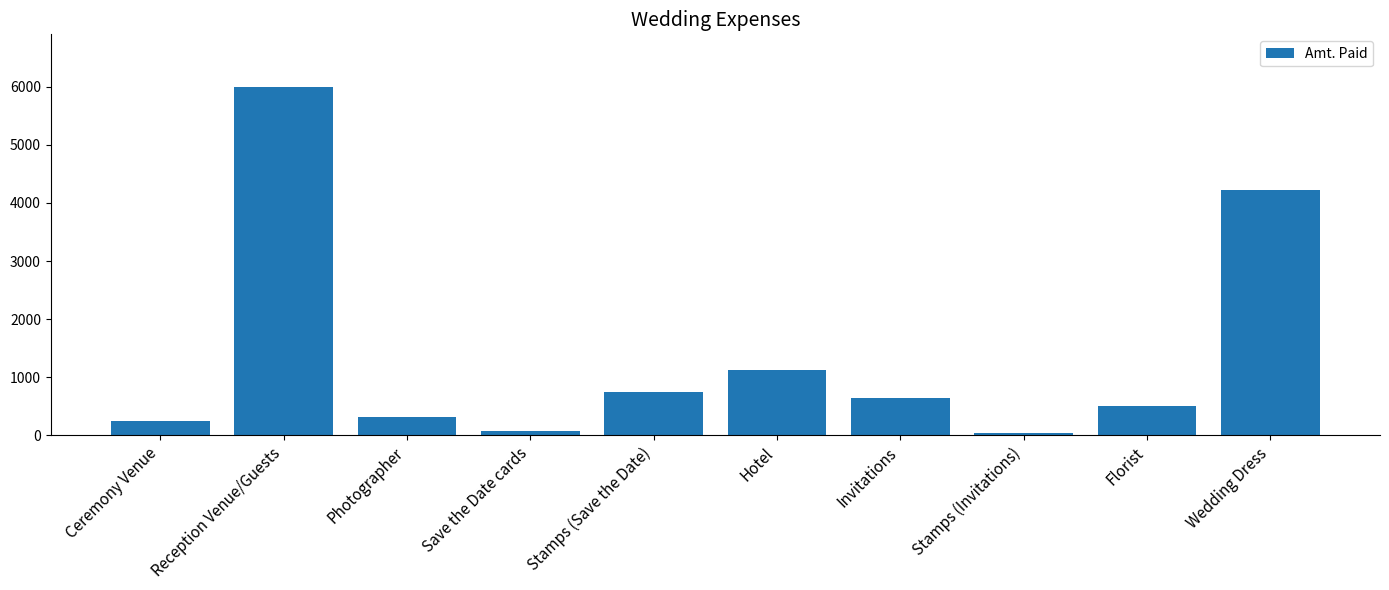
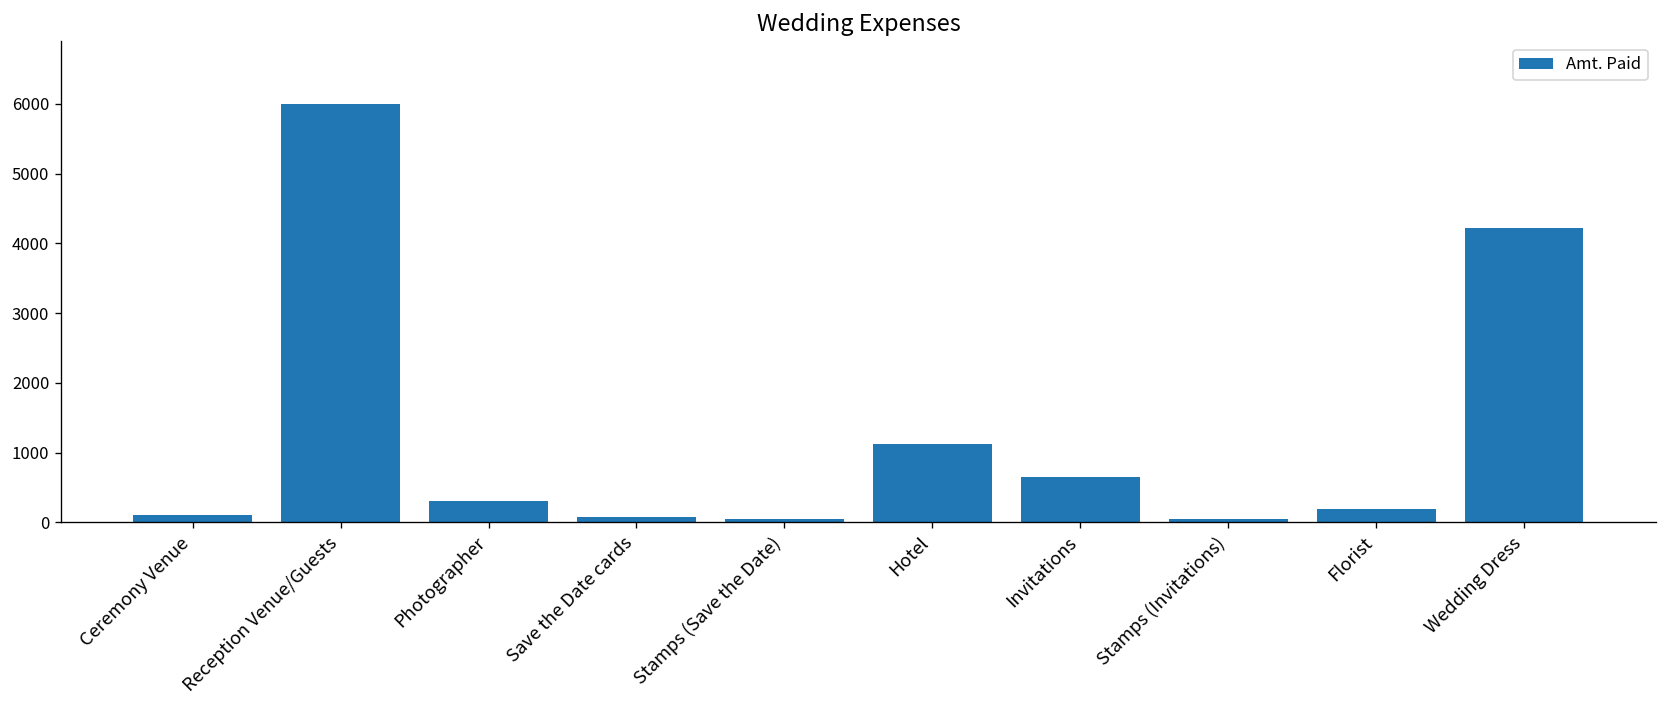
Ceremony Venue: 300 -> 100
Stamps (Save the Date): 700 -> 0
Florist: 500 -> 200
